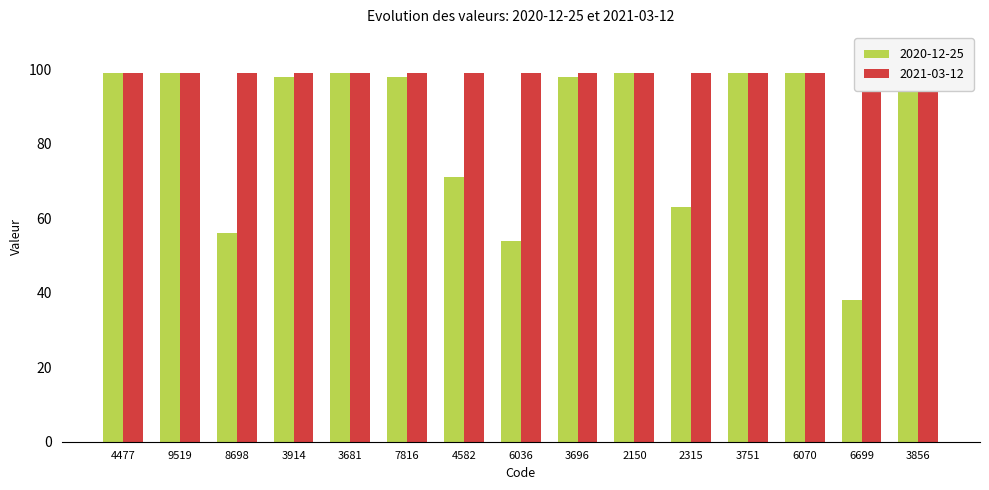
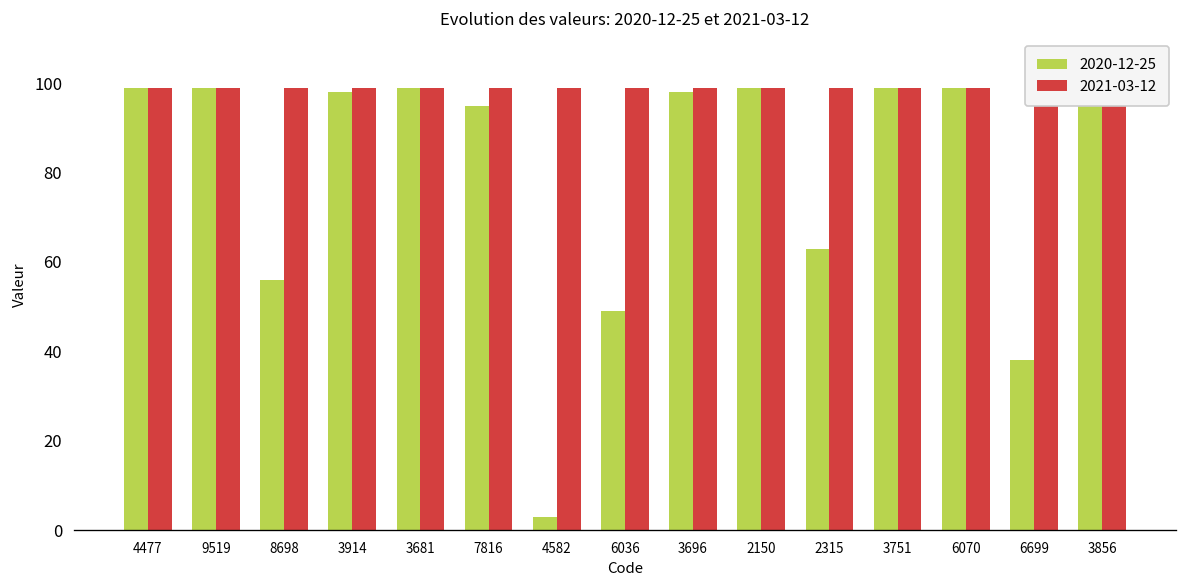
2020-12-25, 7816: 98 -> 95
2020-12-25, 4582: 71 -> 3
2020-12-25, 6036: 54 -> 49
